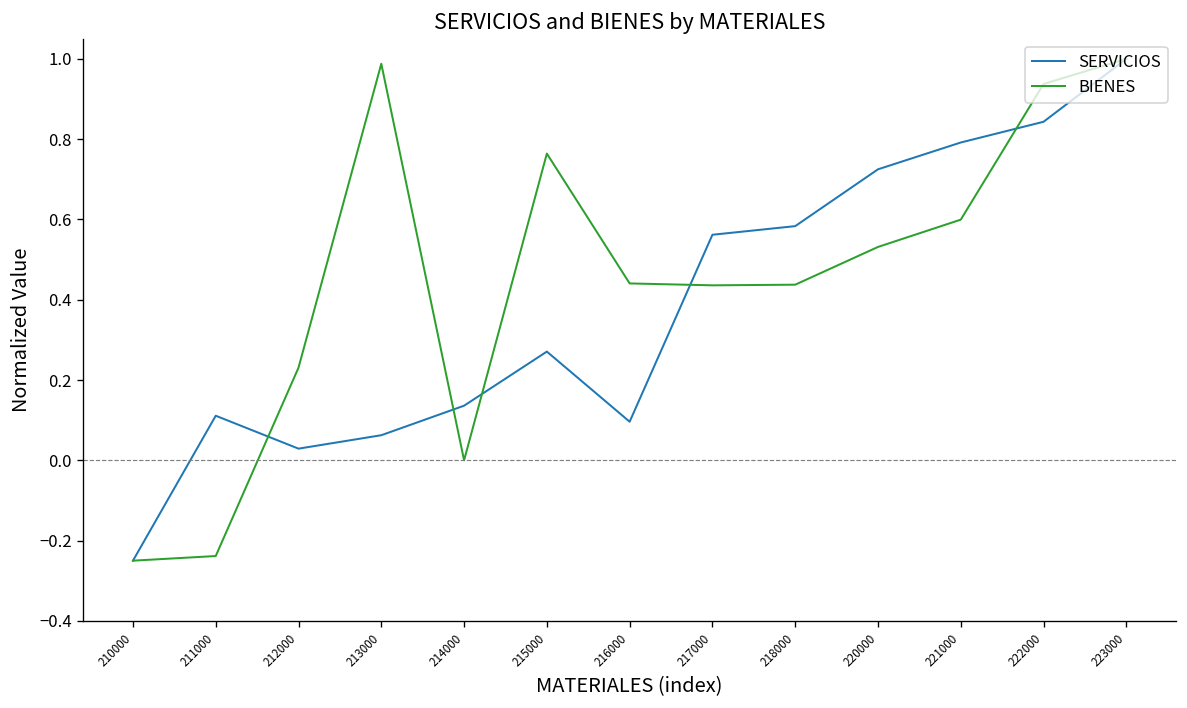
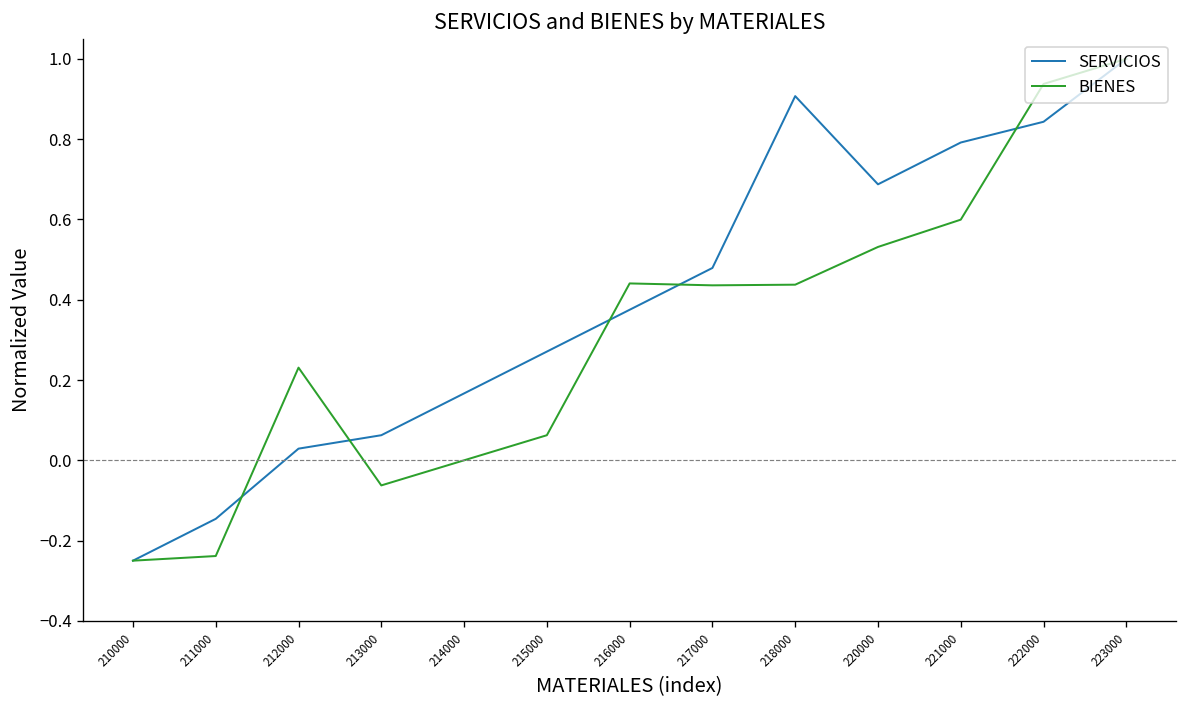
SERVICIOS, 211000: 0.11 -> -0.15
BIENES, 213000: 0.99 -> -0.06
SERVICIOS, 214000: 0.14 -> 0.17
BIENES, 215000: 0.76 -> 0.06
SERVICIOS, 216000: 0.10 -> 0.38
SERVICIOS, 217000: 0.56 -> 0.48
SERVICIOS, 218000: 0.58 -> 0.91
SERVICIOS, 220000: 0.72 -> 0.69
